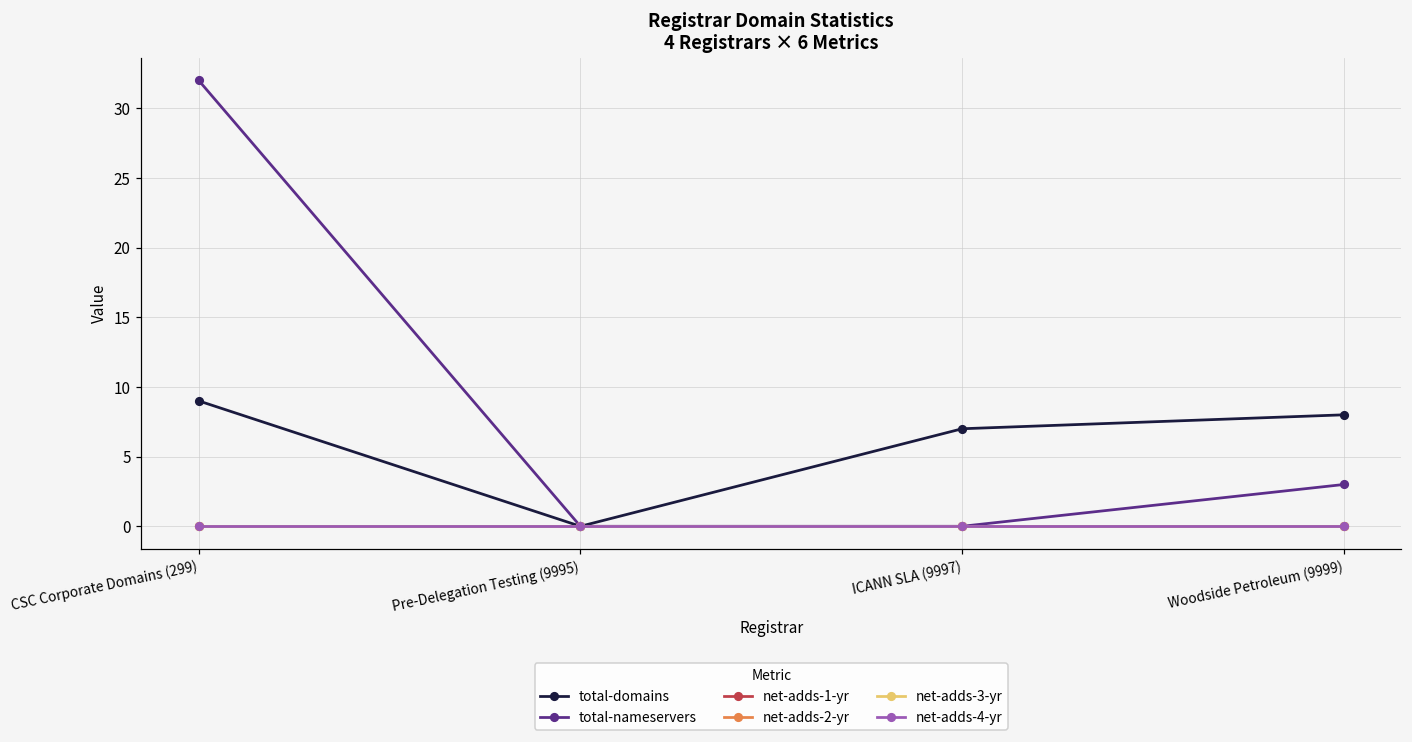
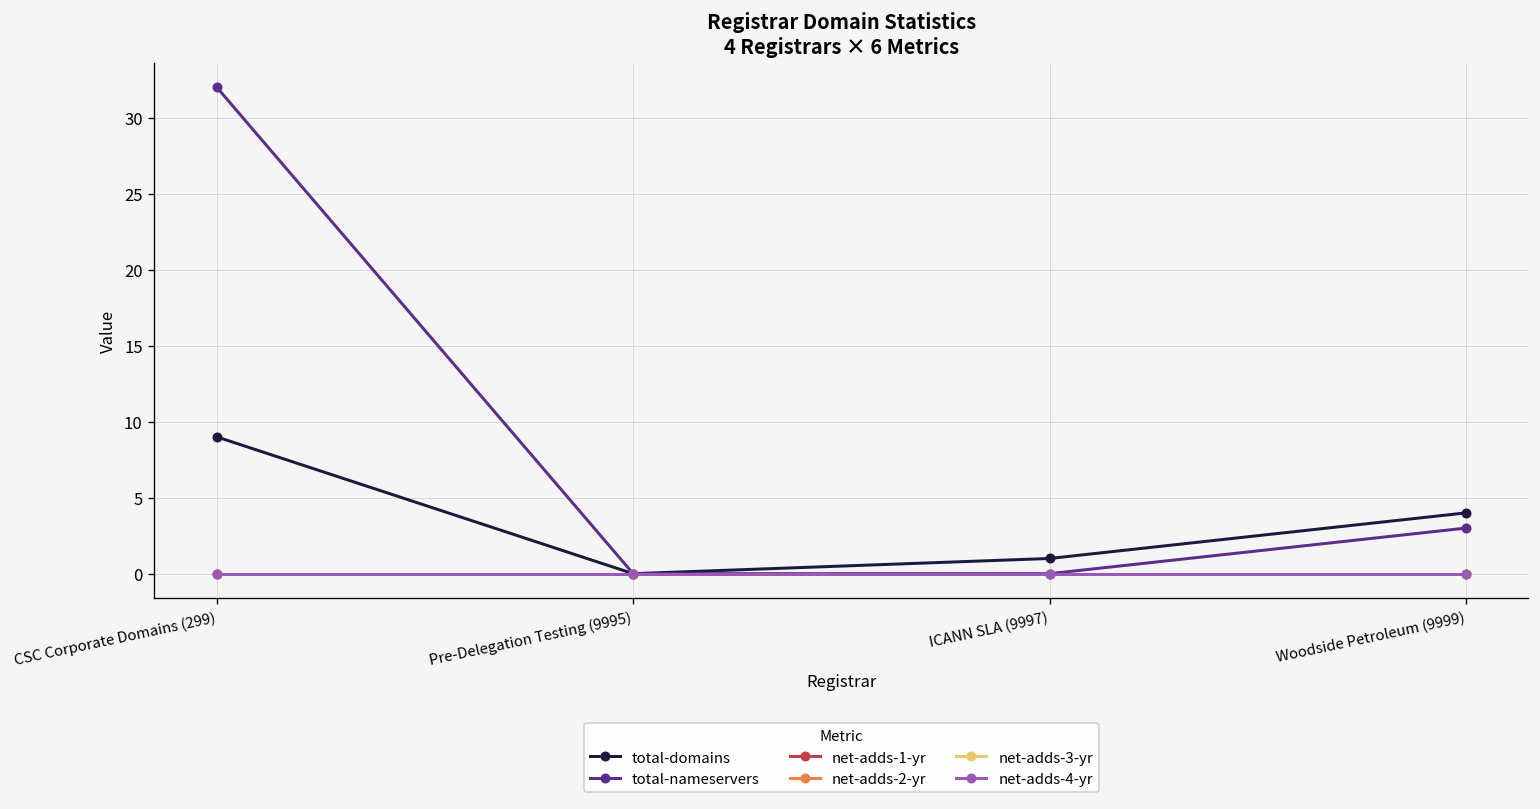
total-domains, ICANN SLA (9997): 7 -> 1
total-domains, Woodside Petroleum (9999): 8 -> 4
